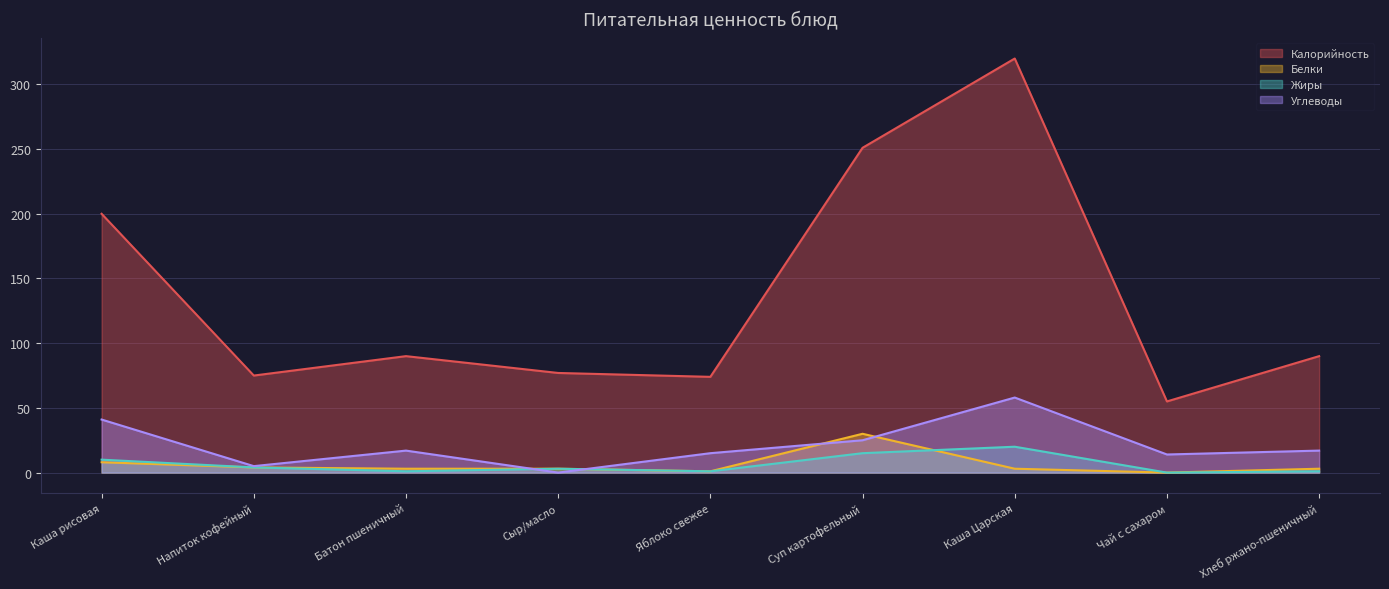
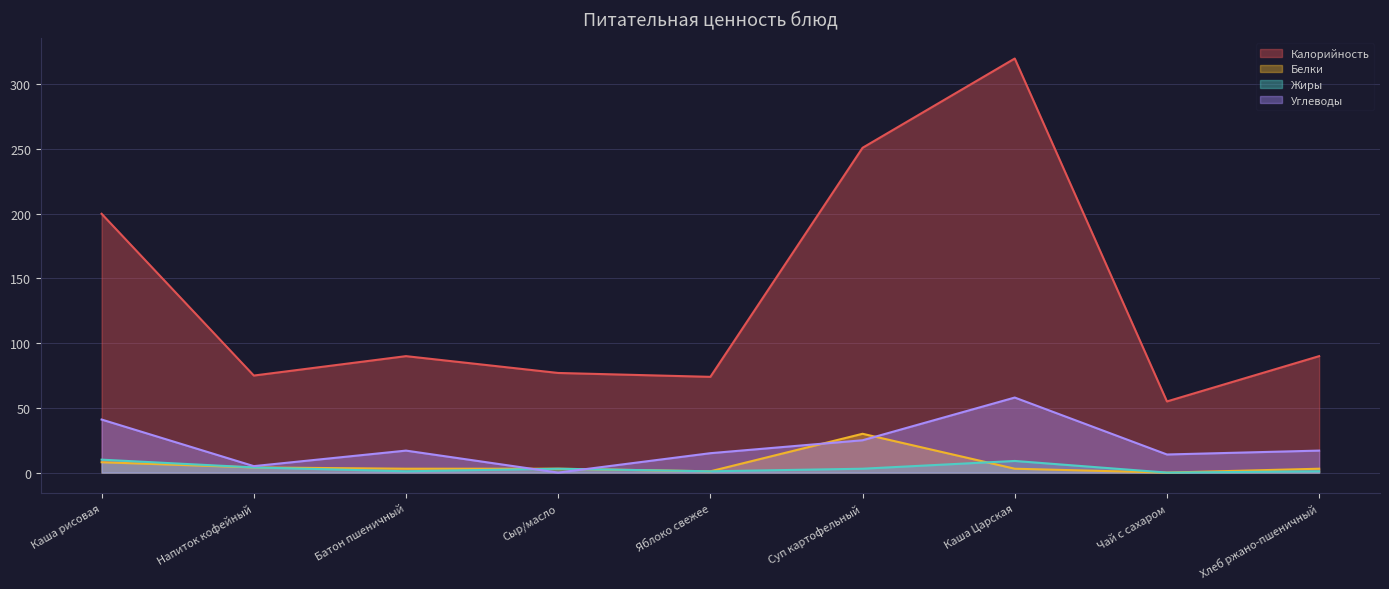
Жиры, Суп картофельный: 15 -> 3
Жиры, Каша Царская: 20 -> 9
